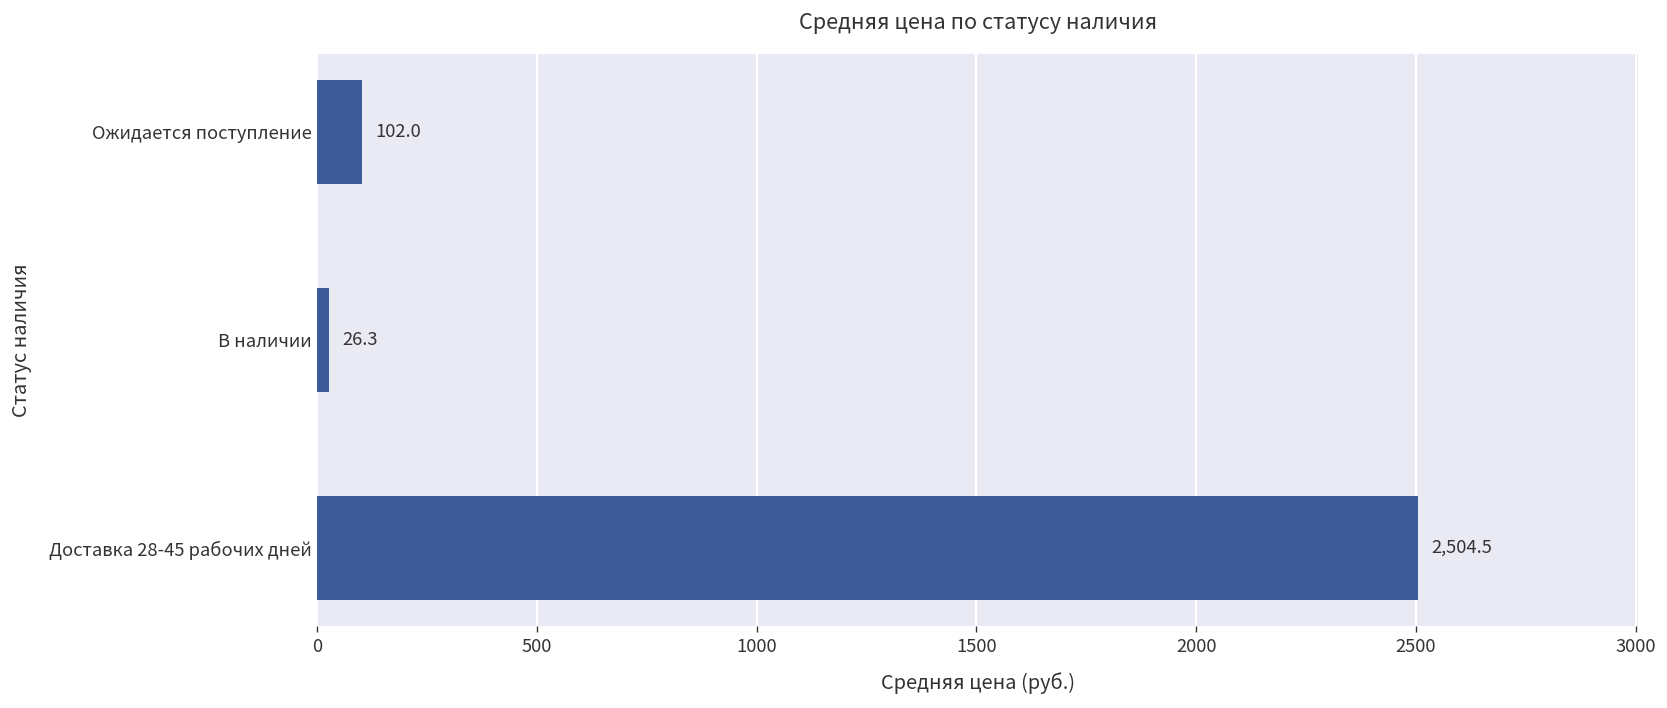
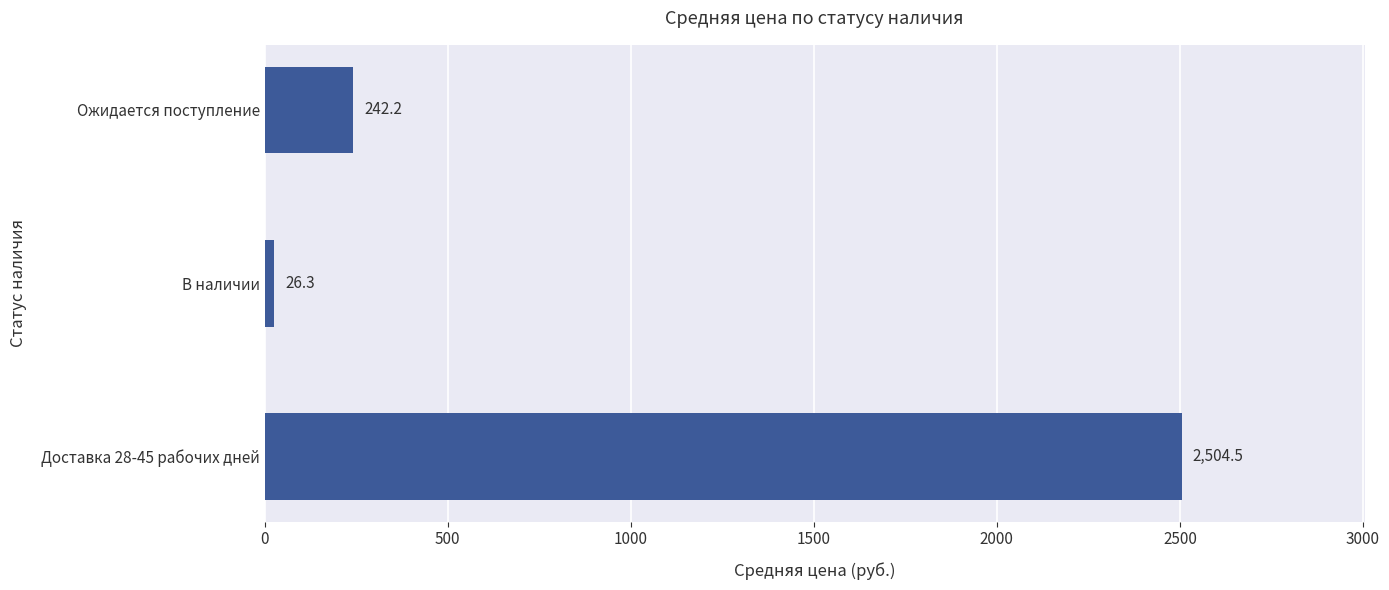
Ожидается поступление: 102.0 -> 242.2
